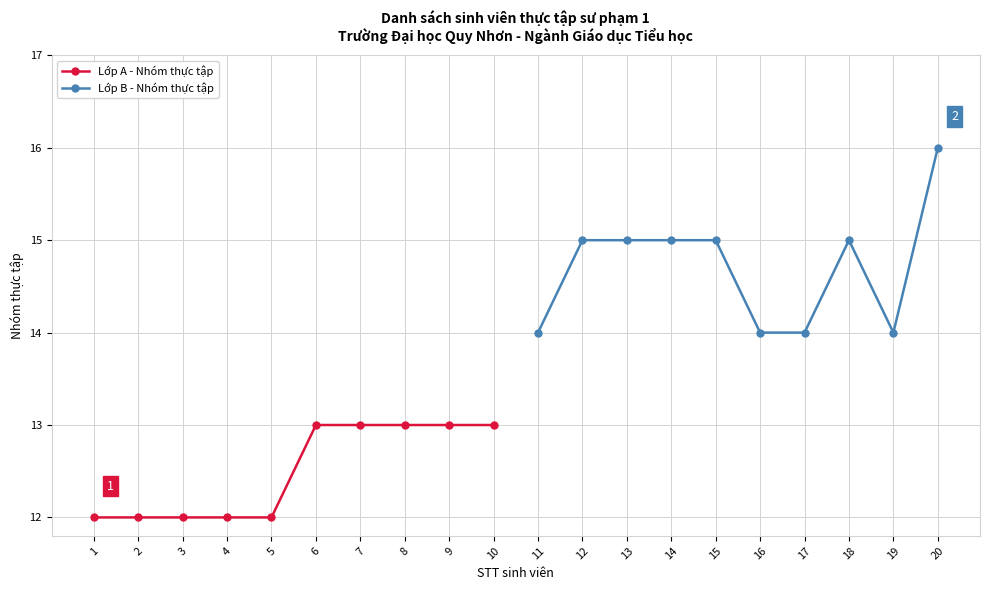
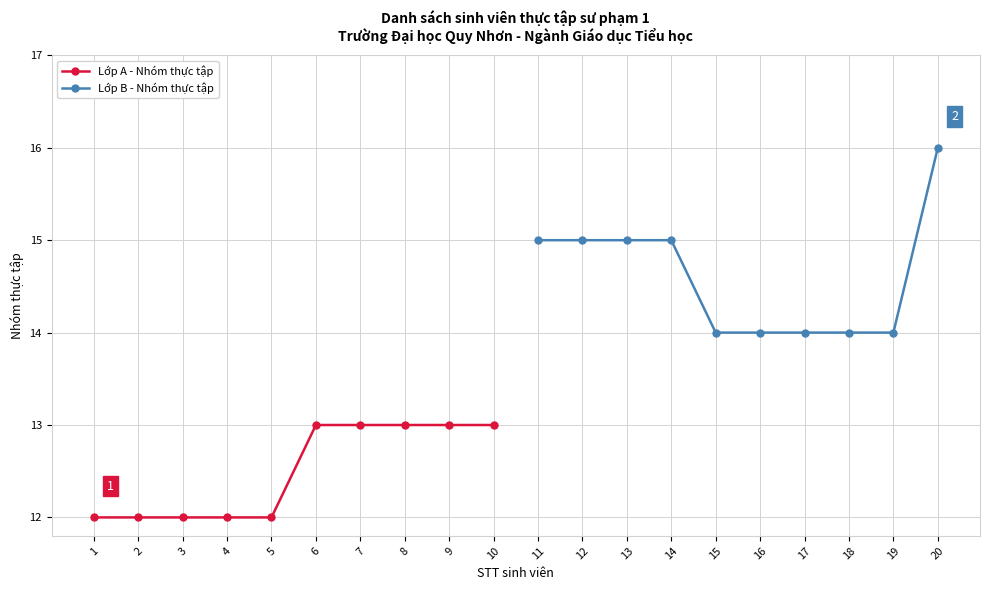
Lớp B - Nhóm thực tập, 11: 14 -> 15
Lớp B - Nhóm thực tập, 15: 15 -> 14
Lớp B - Nhóm thực tập, 18: 15 -> 14
